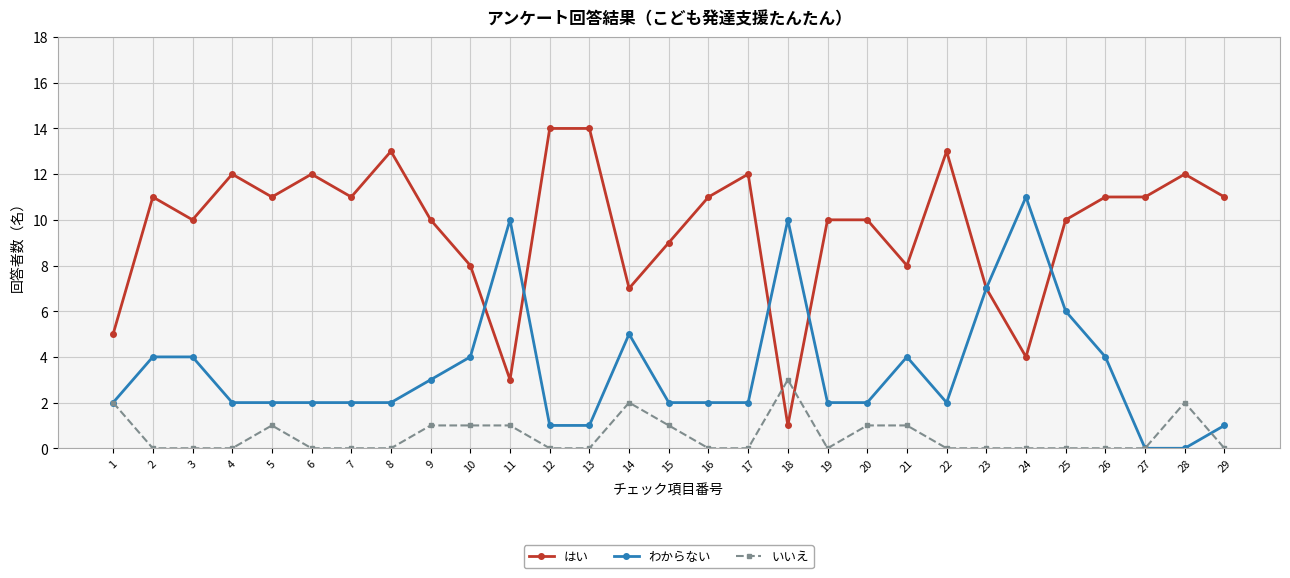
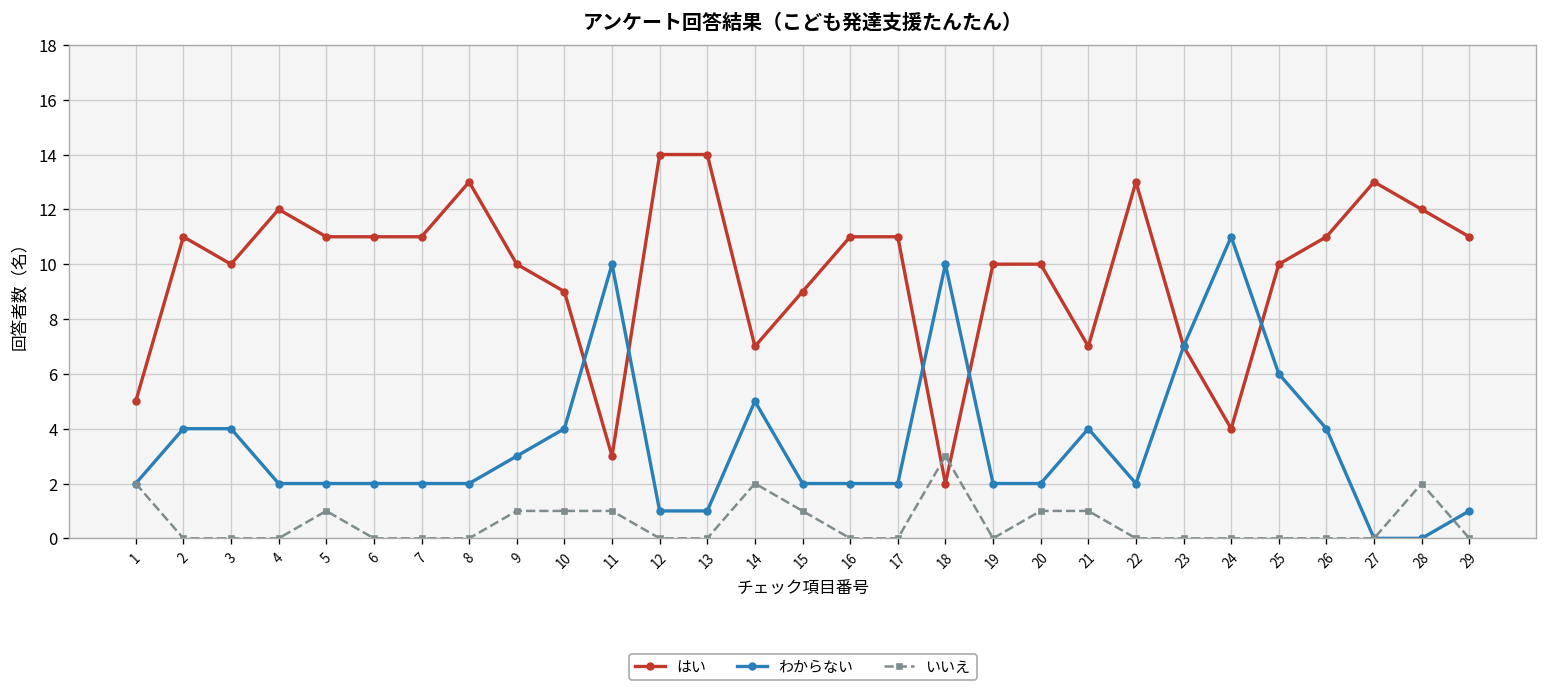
はい, 6: 12 -> 11
はい, 10: 8 -> 9
はい, 17: 12 -> 11
はい, 18: 1 -> 2
はい, 21: 8 -> 7
はい, 27: 11 -> 13
